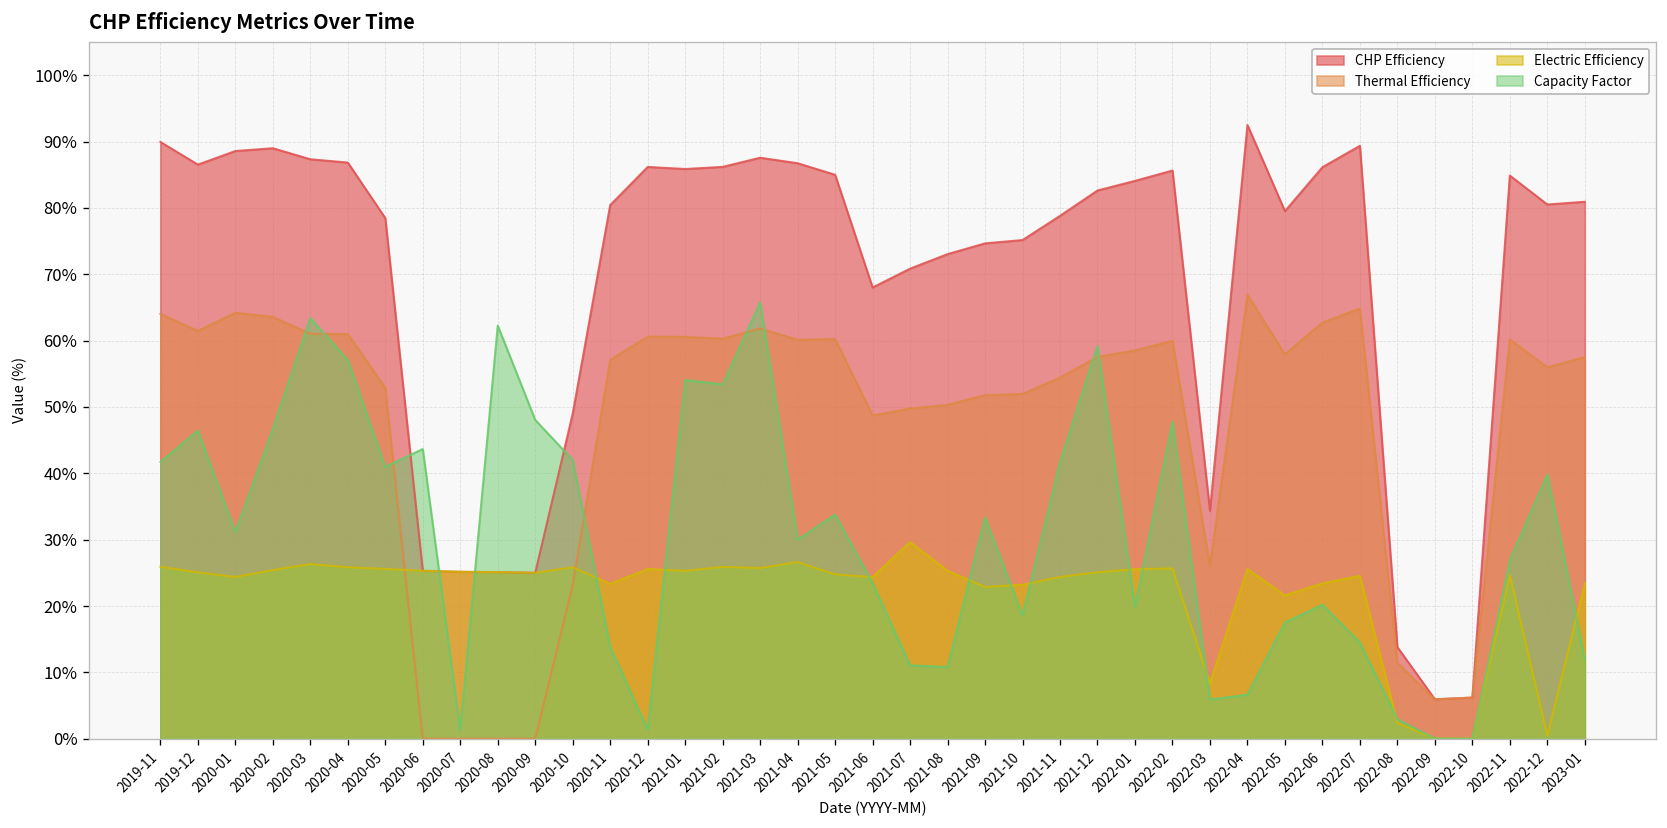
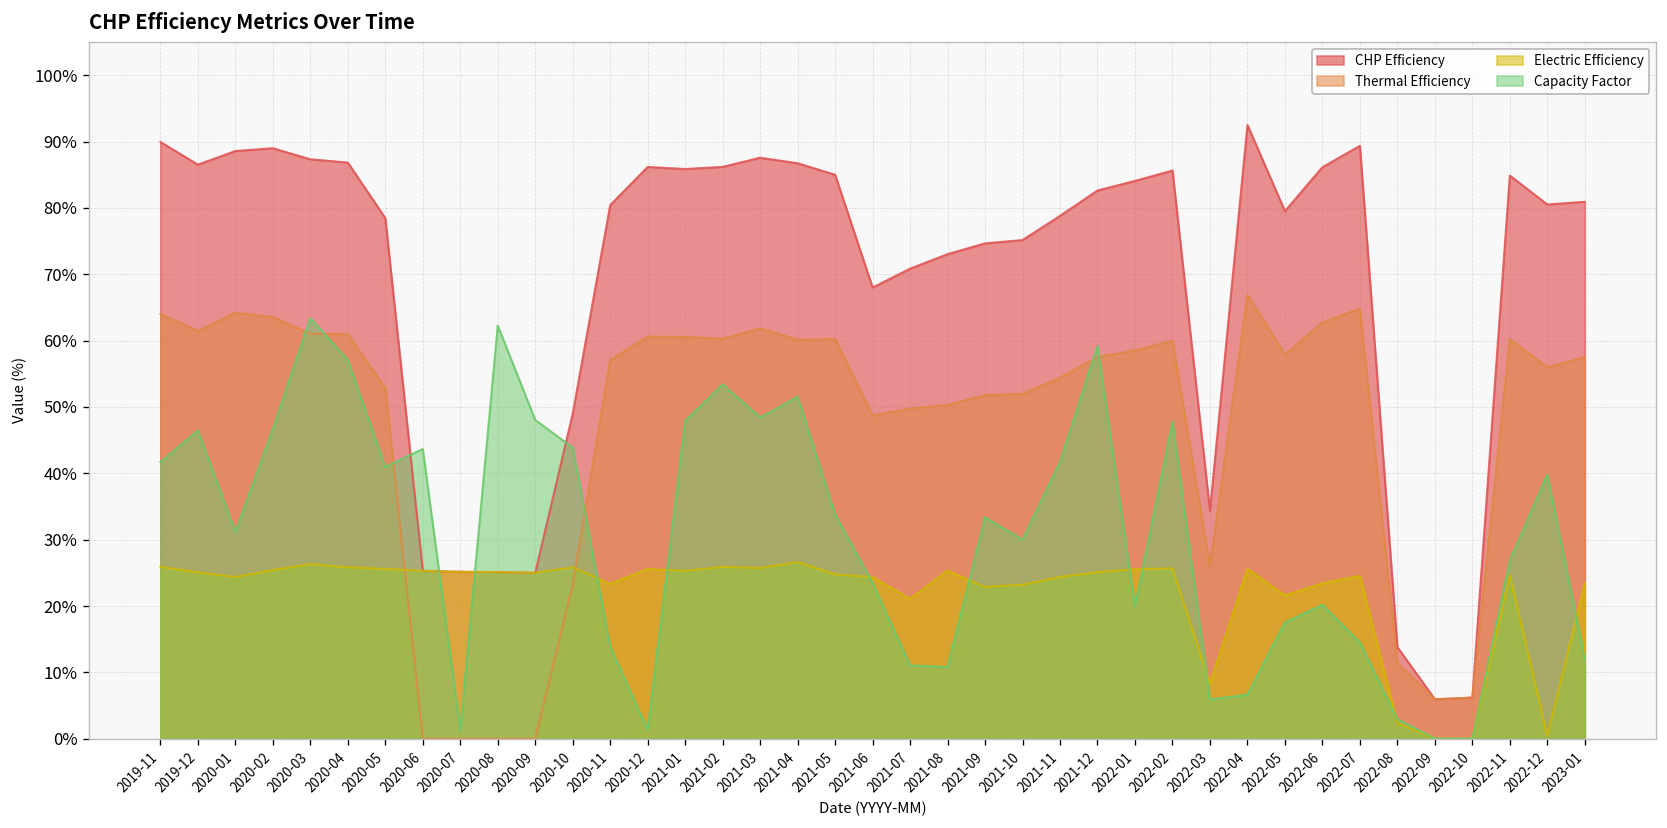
Capacity Factor, 2020-10: 42% -> 44%
Capacity Factor, 2021-01: 54% -> 48%
Capacity Factor, 2021-03: 66% -> 48%
Capacity Factor, 2021-04: 30% -> 52%
Electric Efficiency, 2021-07: 30% -> 21%
Capacity Factor, 2021-10: 19% -> 30%
